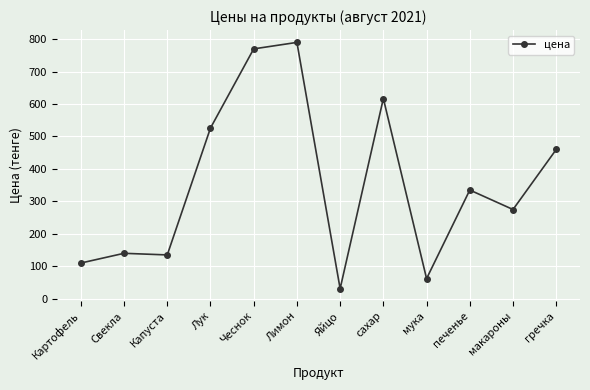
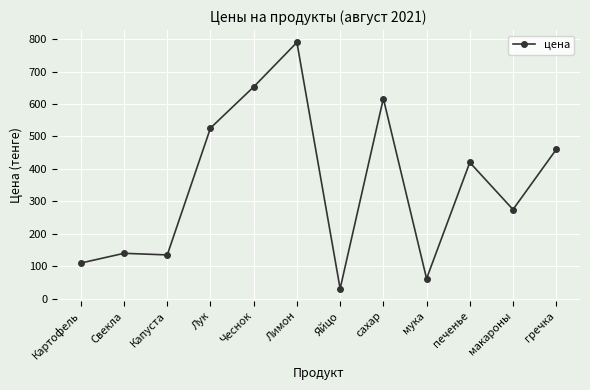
Чеснок: 770 -> 650
печенье: 340 -> 420
